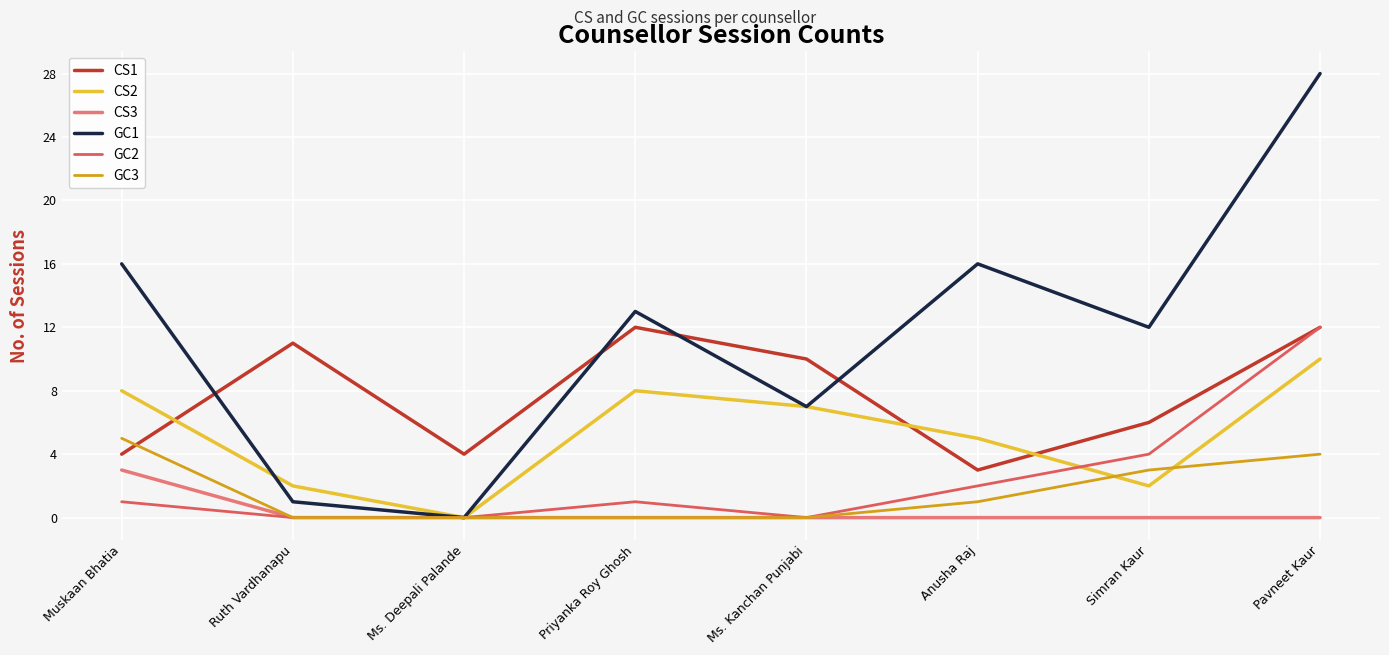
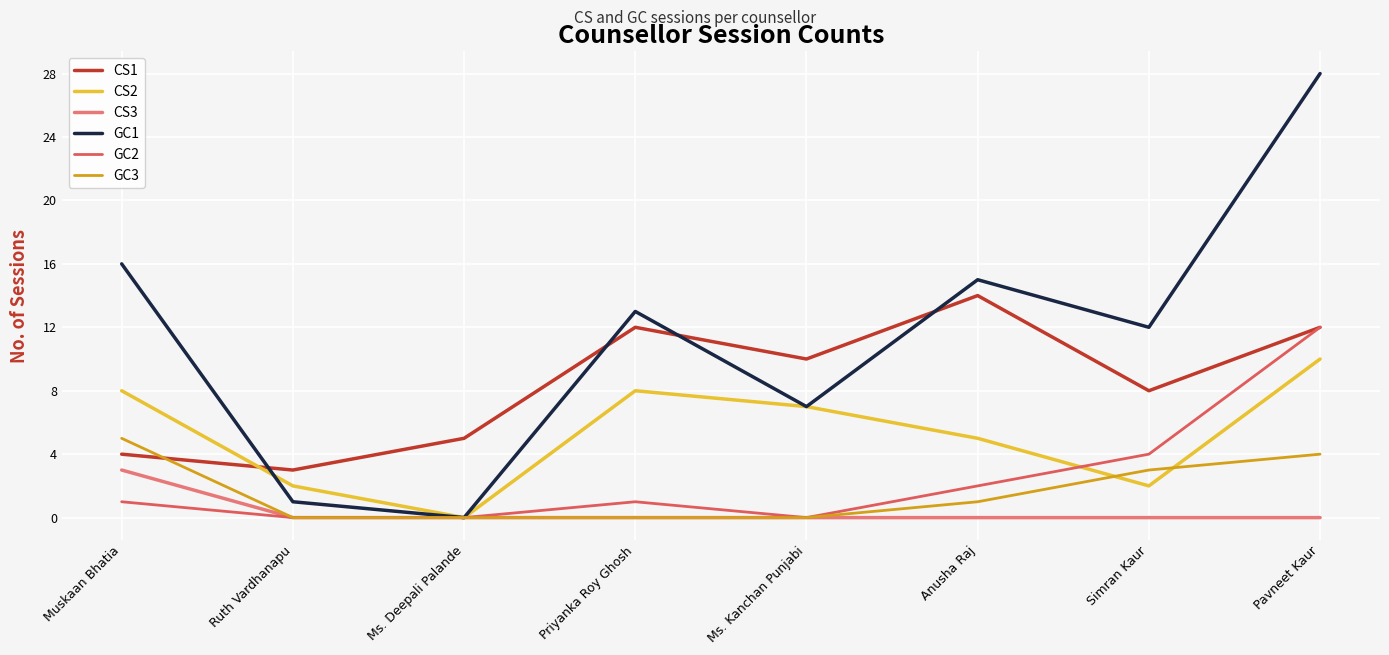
CS1, Ruth Vardhanapu: 11 -> 3
CS1, Ms. Deepali Palande: 4 -> 5
CS1, Anusha Raj: 3 -> 14
GC1, Anusha Raj: 16 -> 15
CS1, Simran Kaur: 6 -> 8
